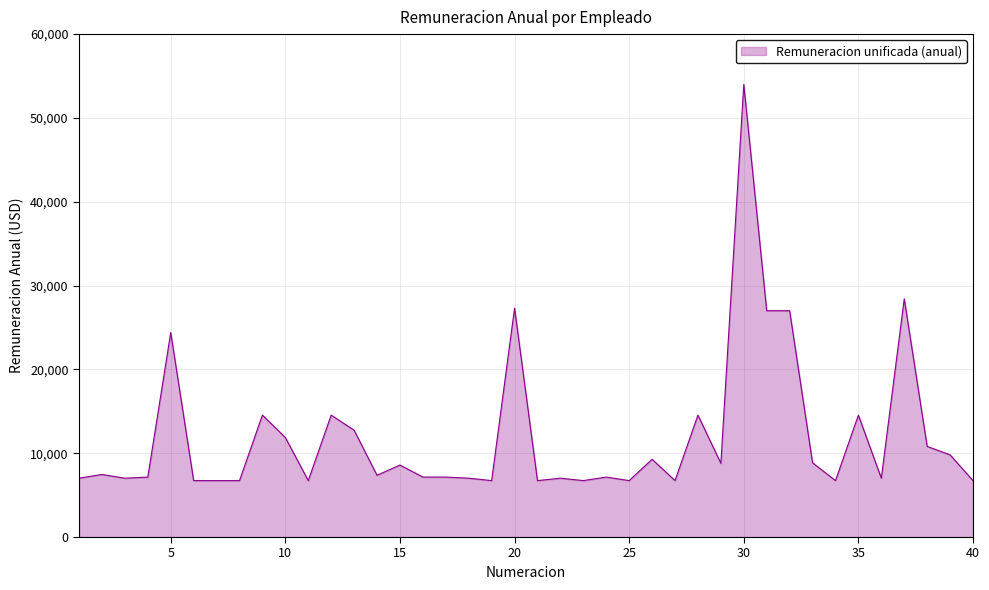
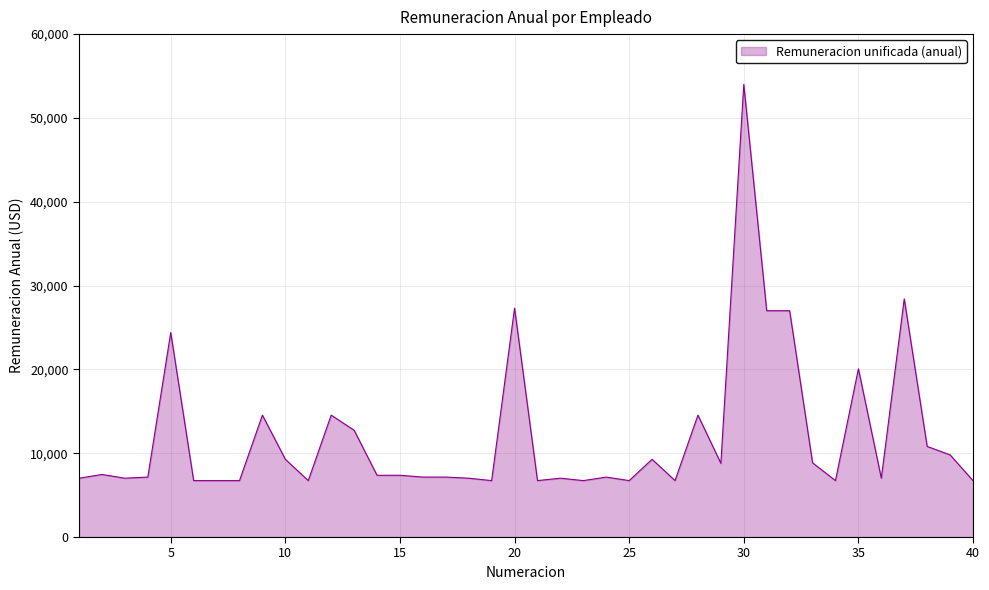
10: 12,000 -> 9,000
15: 9,000 -> 7,000
35: 15,000 -> 20,000
